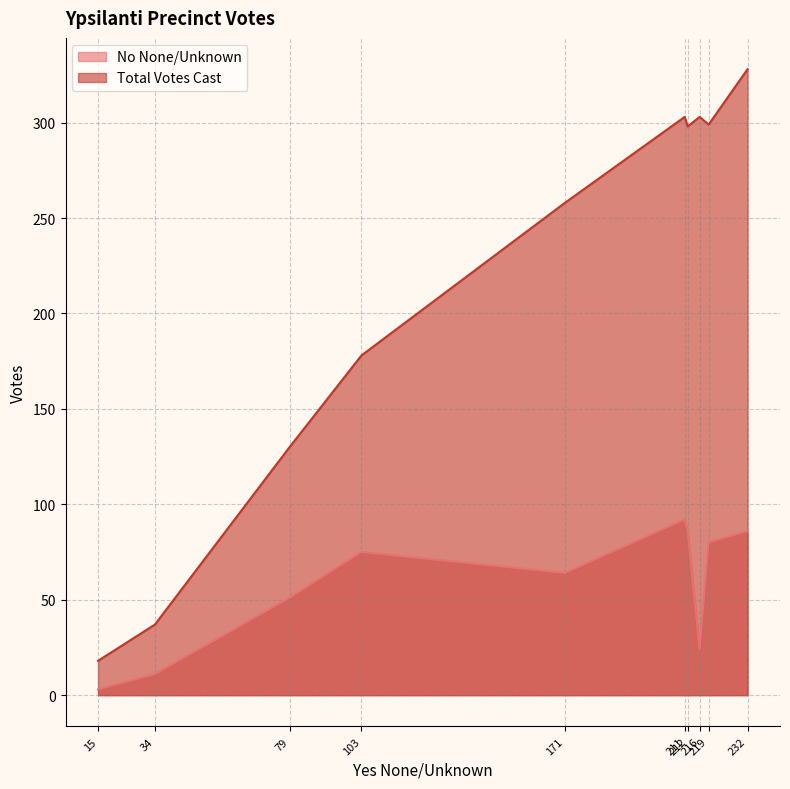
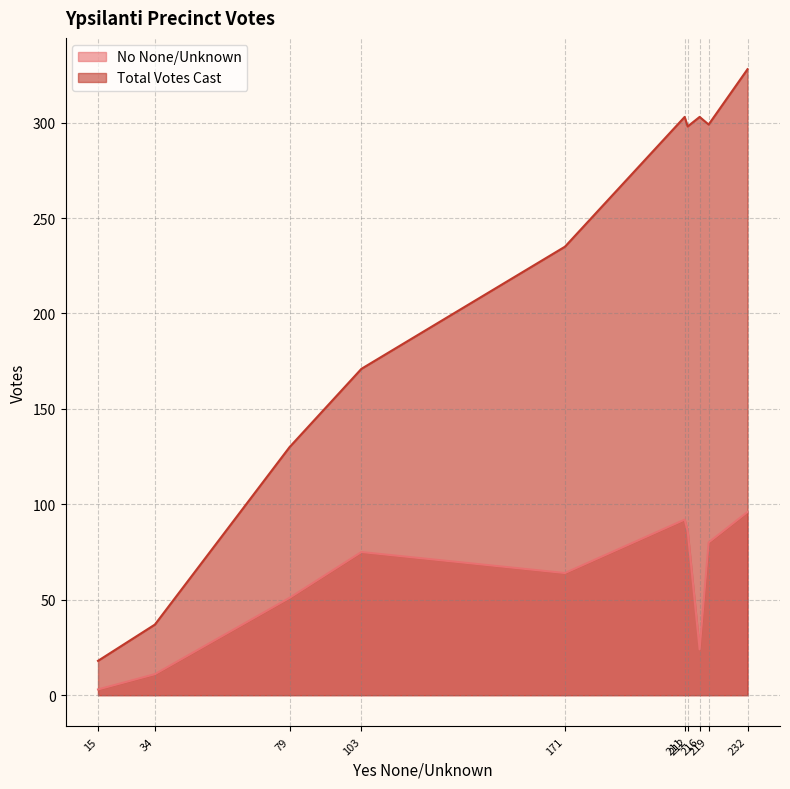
Total Votes Cast, 103: 178 -> 171
Total Votes Cast, 171: 258 -> 235
No None/Unknown, 232: 86 -> 96
